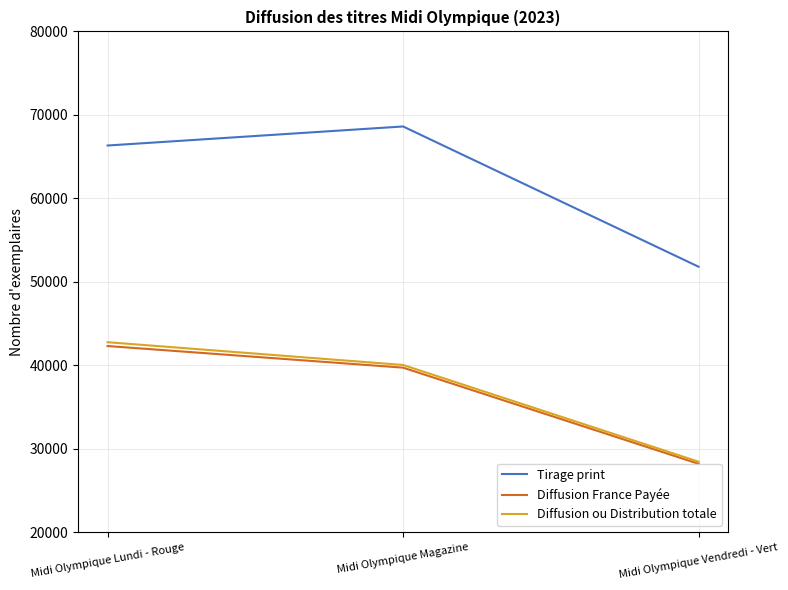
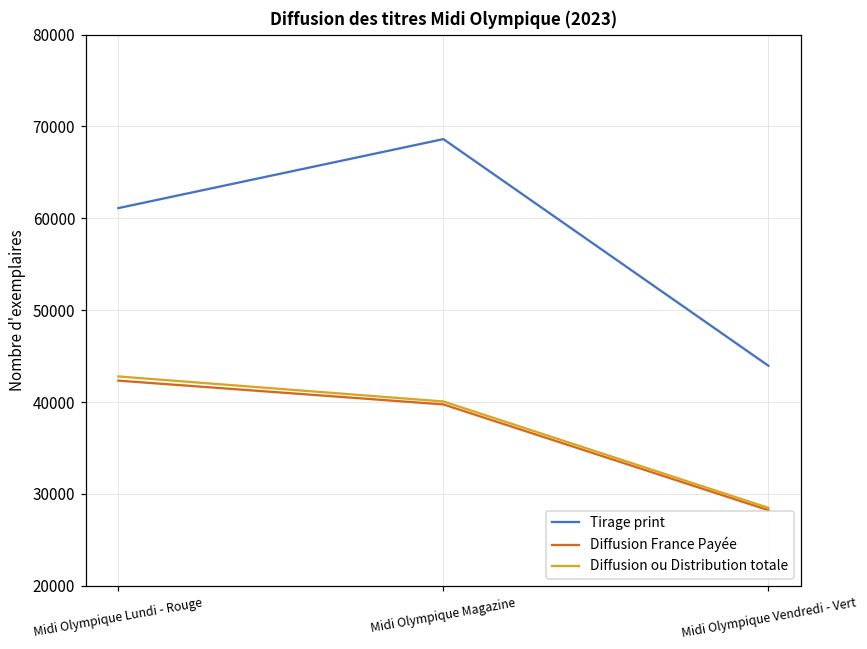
Tirage print, Midi Olympique Lundi - Rouge: 66000 -> 61000
Tirage print, Midi Olympique Vendredi - Vert: 52000 -> 44000
